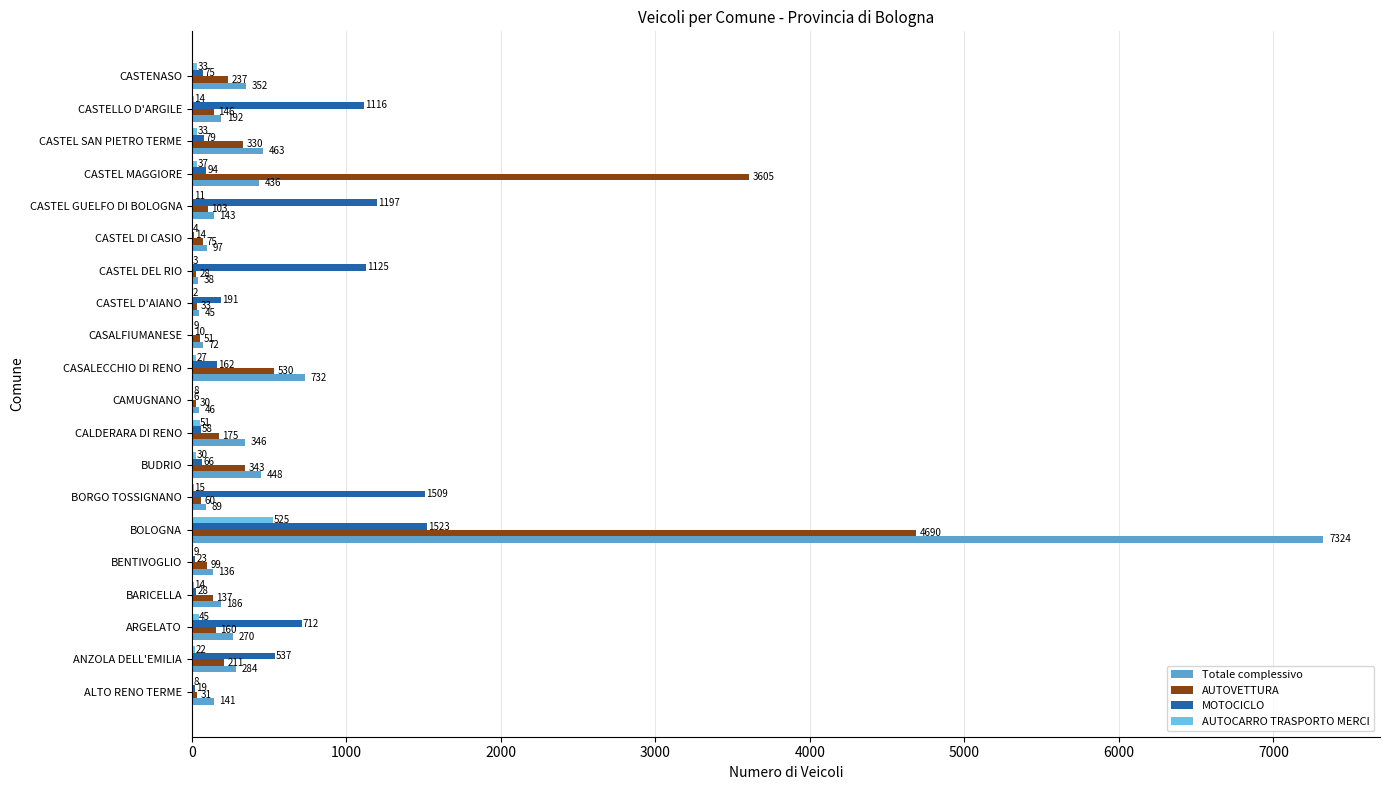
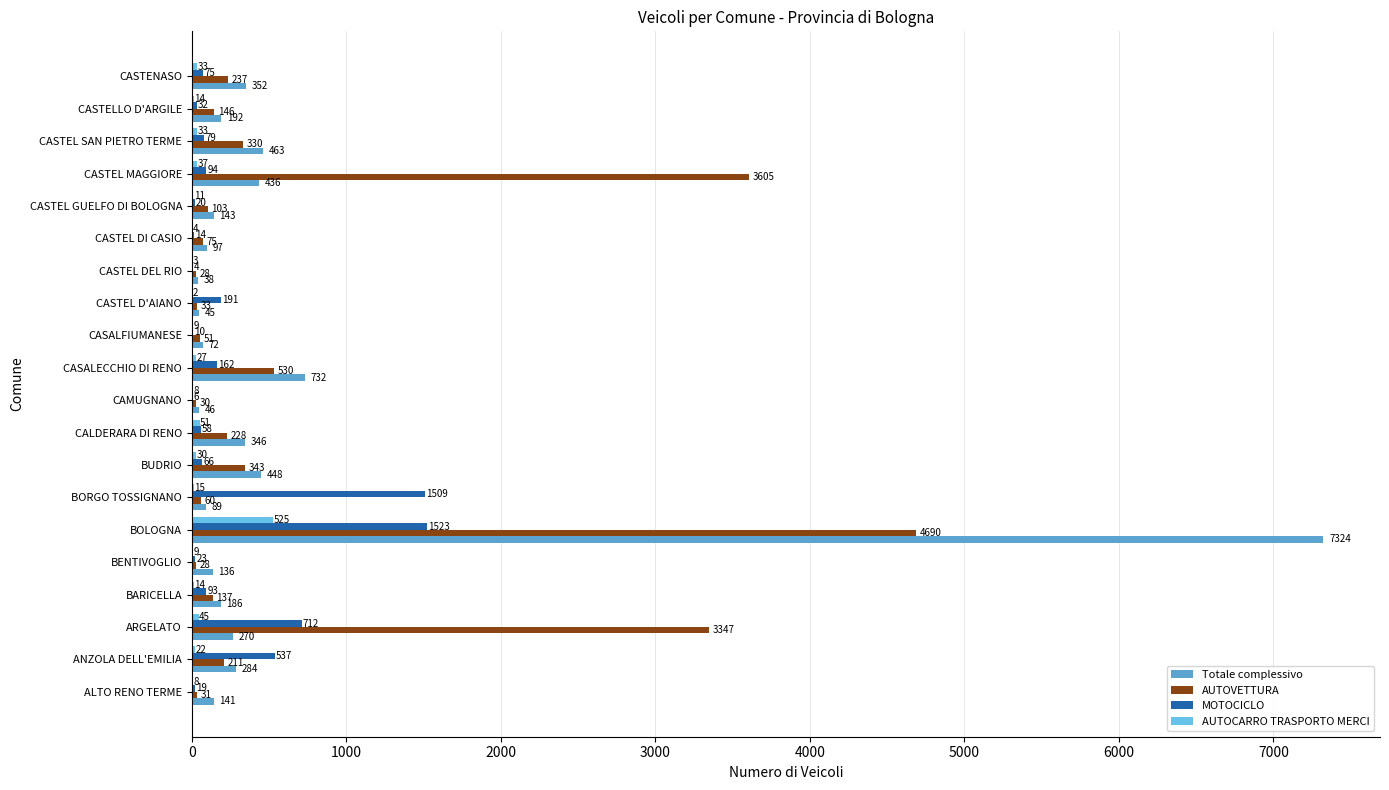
MOTOCICLO, CASTELLO D'ARGILE: 1116 -> 32
MOTOCICLO, CASTEL GUELFO DI BOLOGNA: 1197 -> 20
MOTOCICLO, CASTEL DEL RIO: 1125 -> 4
AUTOVETTURA, CALDERARA DI RENO: 175 -> 228
AUTOVETTURA, BENTIVOGLIO: 99 -> 28
MOTOCICLO, BARICELLA: 28 -> 93
AUTOVETTURA, ARGELATO: 160 -> 3347
